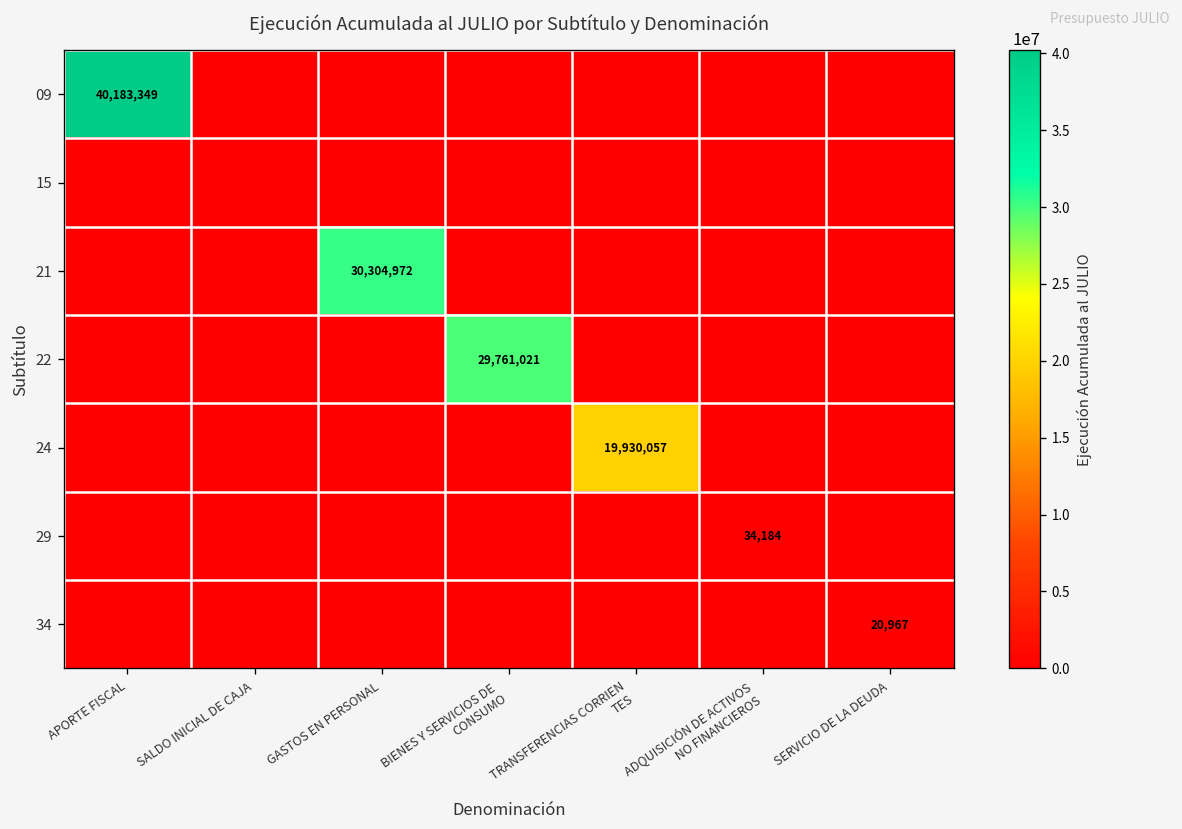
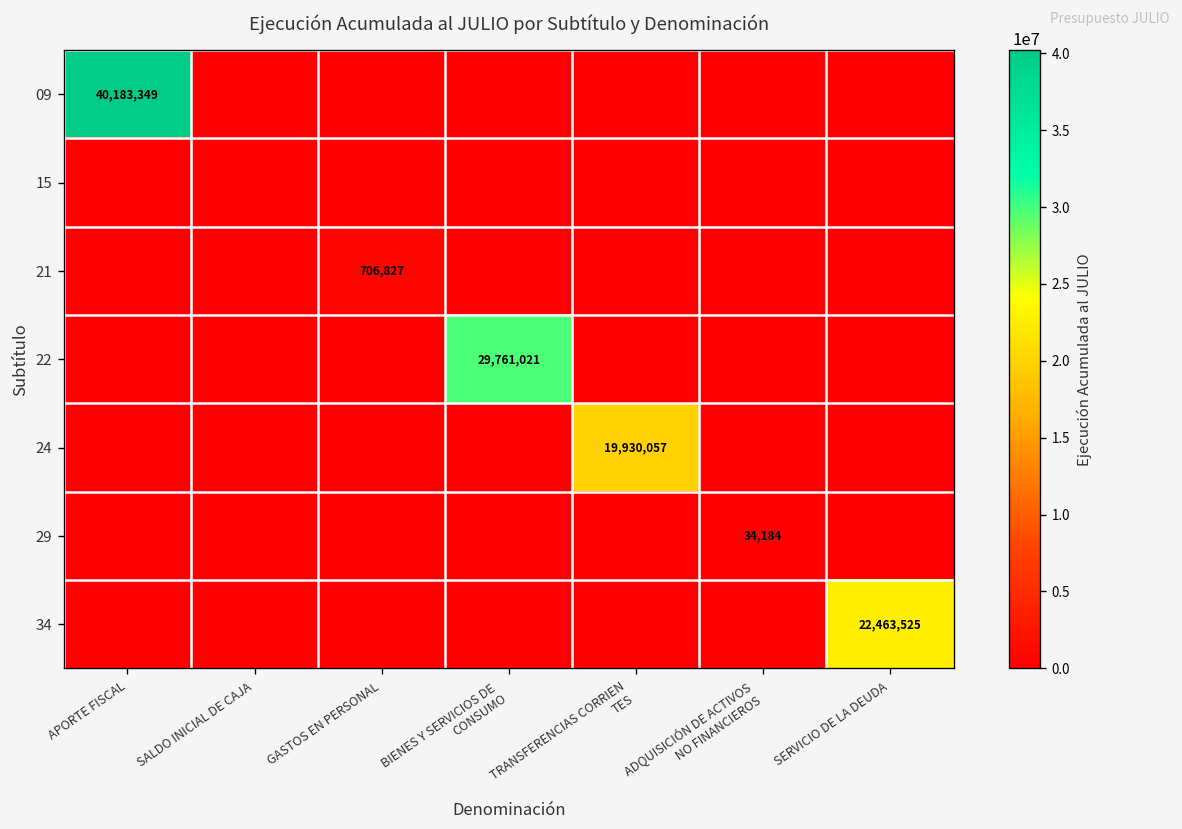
21, GASTOS EN PERSONAL: 30,304,972 -> 706,827
34, SERVICIO DE LA DEUDA: 20,967 -> 22,463,525
